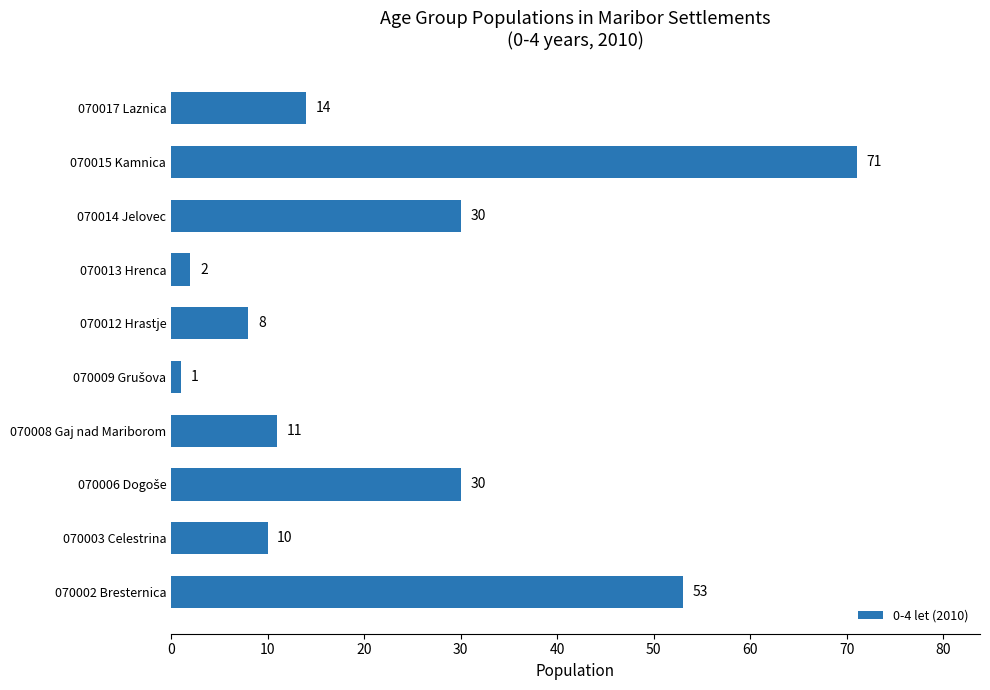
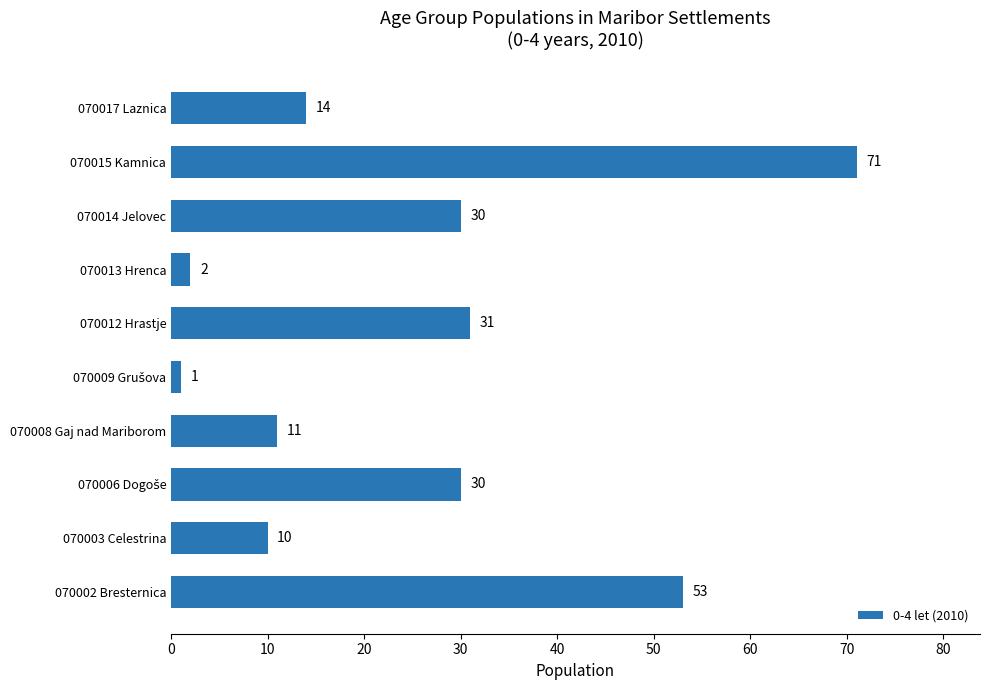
070012 Hrastje: 8 -> 31
